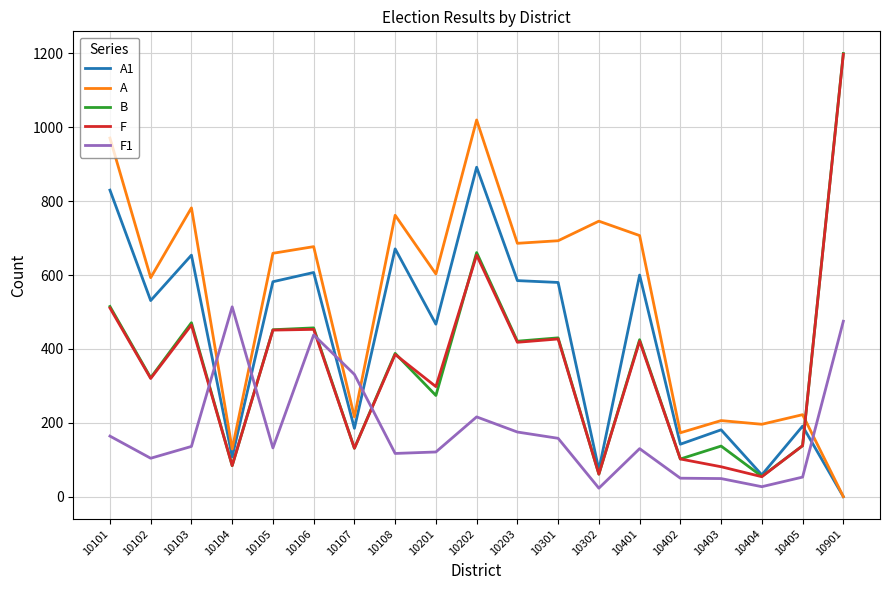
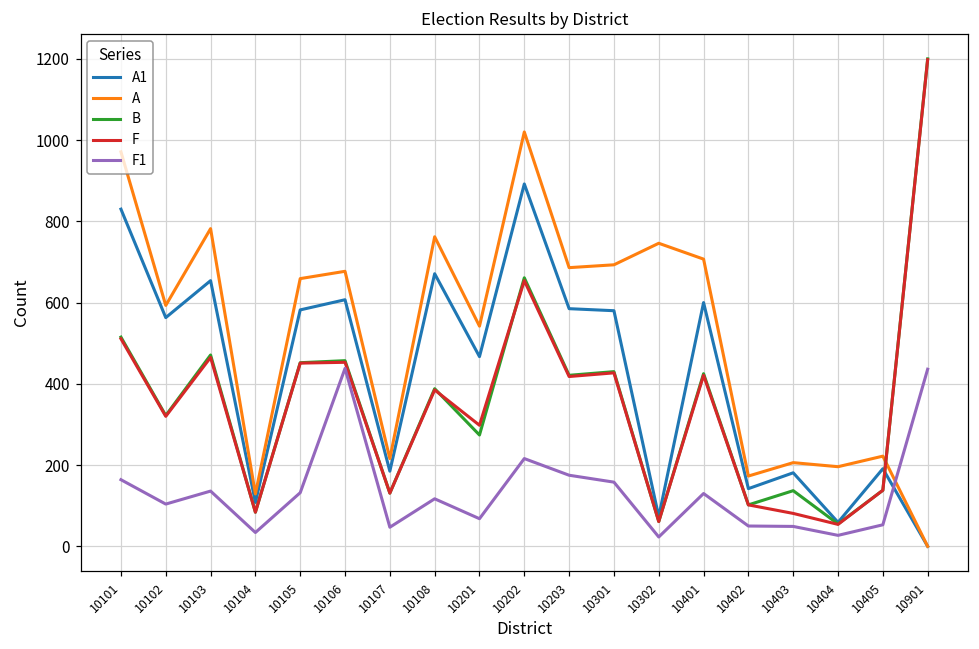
A1, 10102: 530 -> 560
F1, 10104: 510 -> 30
F1, 10107: 330 -> 50
A, 10201: 600 -> 540
F1, 10201: 120 -> 70
F1, 10901: 480 -> 440
